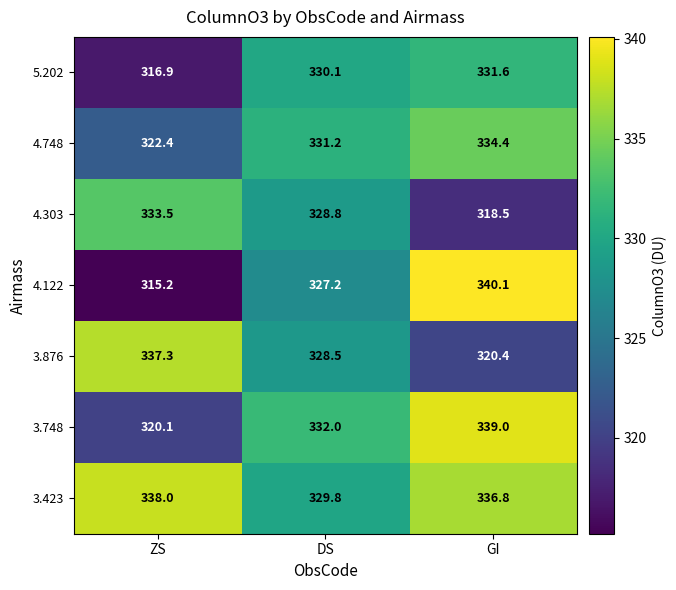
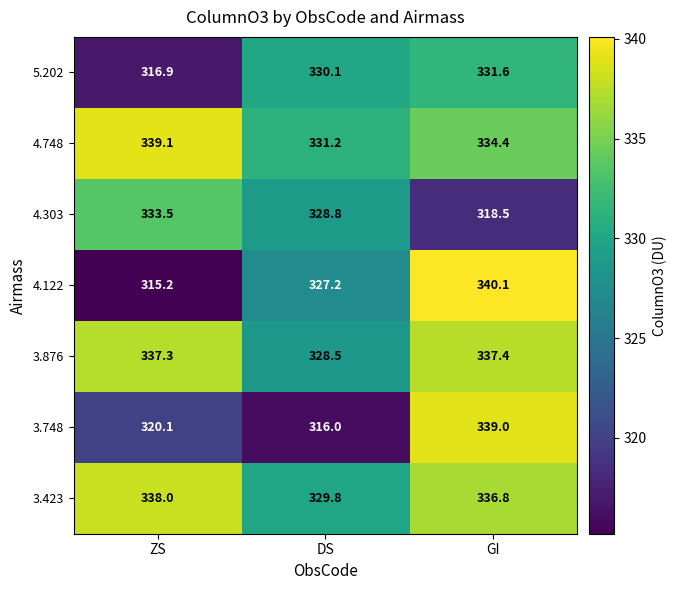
4.748, ZS: 322.4 -> 339.1
3.876, GI: 320.4 -> 337.4
3.748, DS: 332.0 -> 316.0
